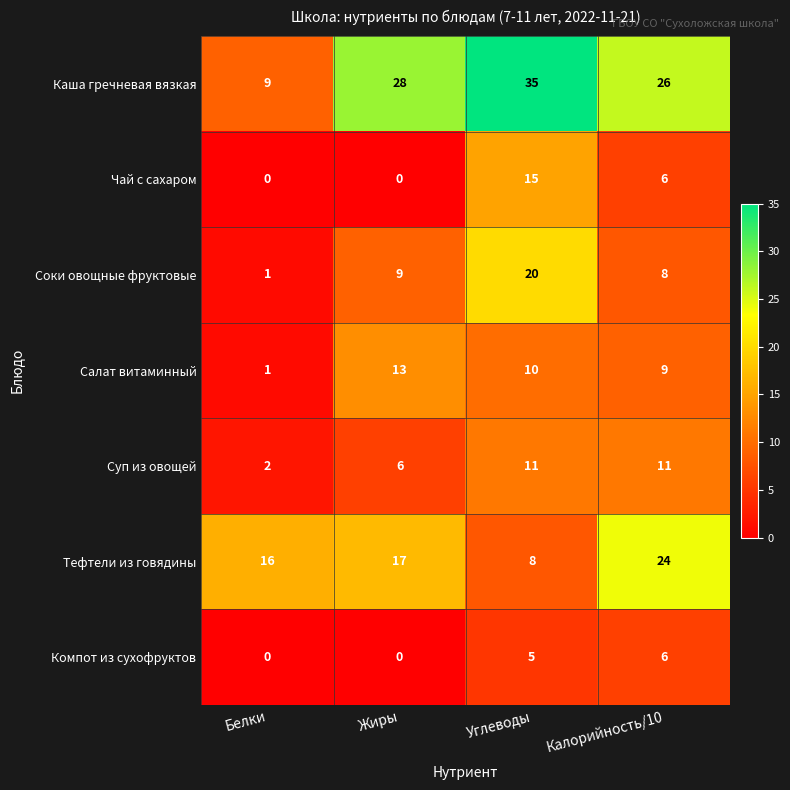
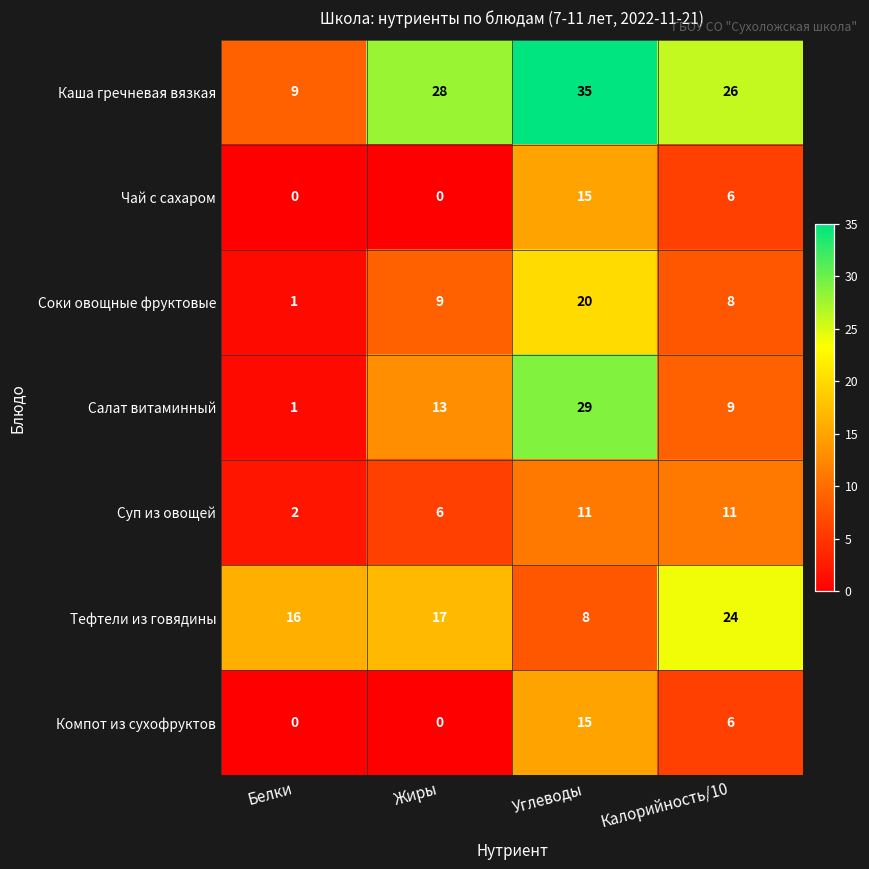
Салат витаминный, Углеводы: 10 -> 29
Компот из сухофруктов, Углеводы: 5 -> 15
